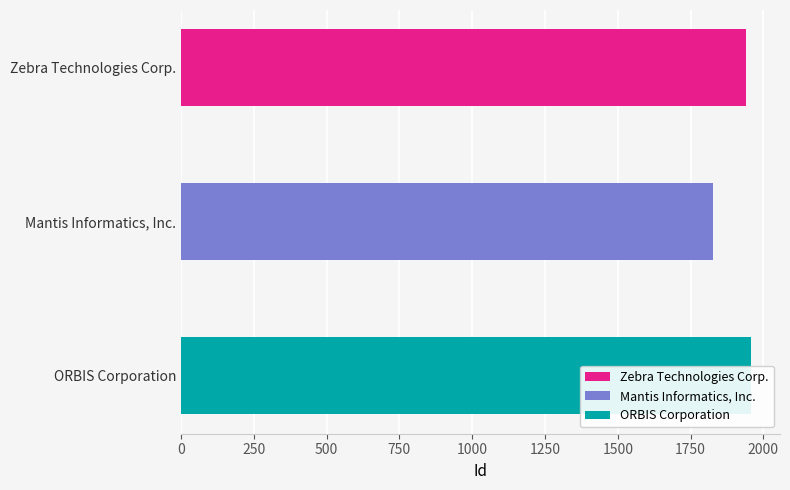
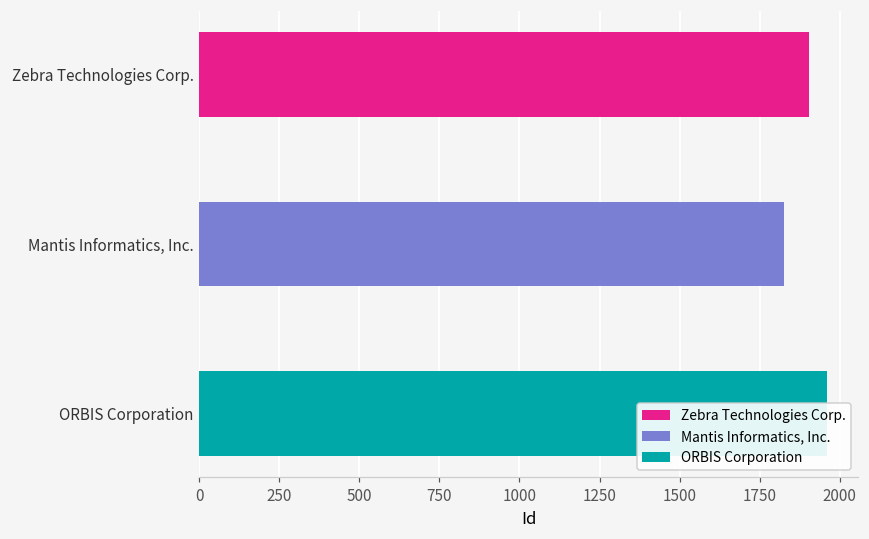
Zebra Technologies Corp.: 1940 -> 1900
